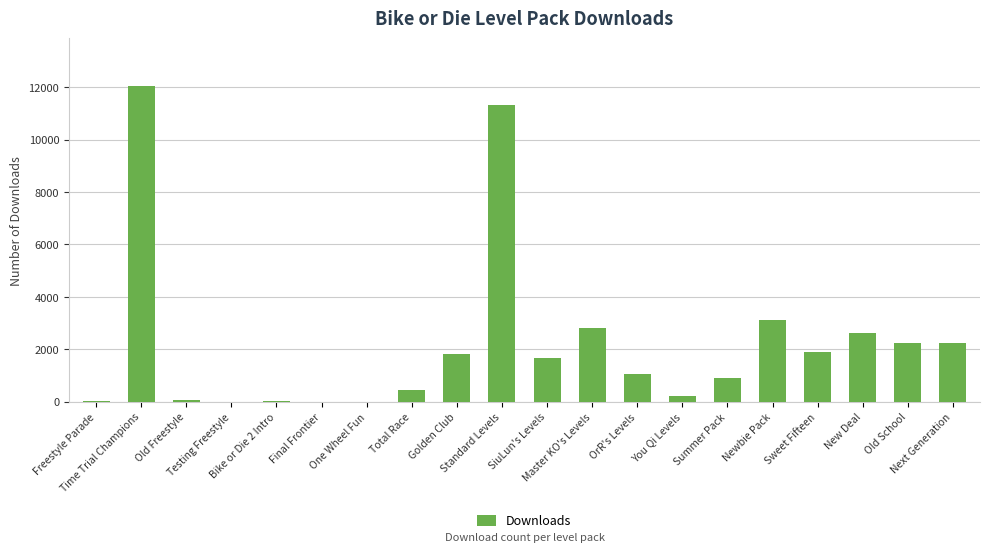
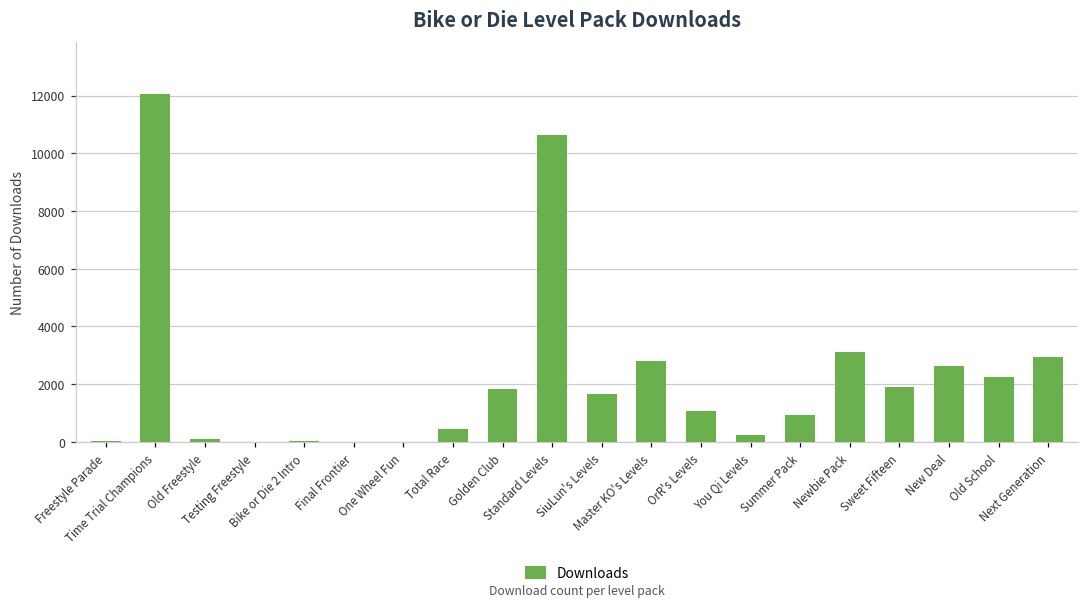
Standard Levels: 11300 -> 10600
Next Generation: 2200 -> 2900
